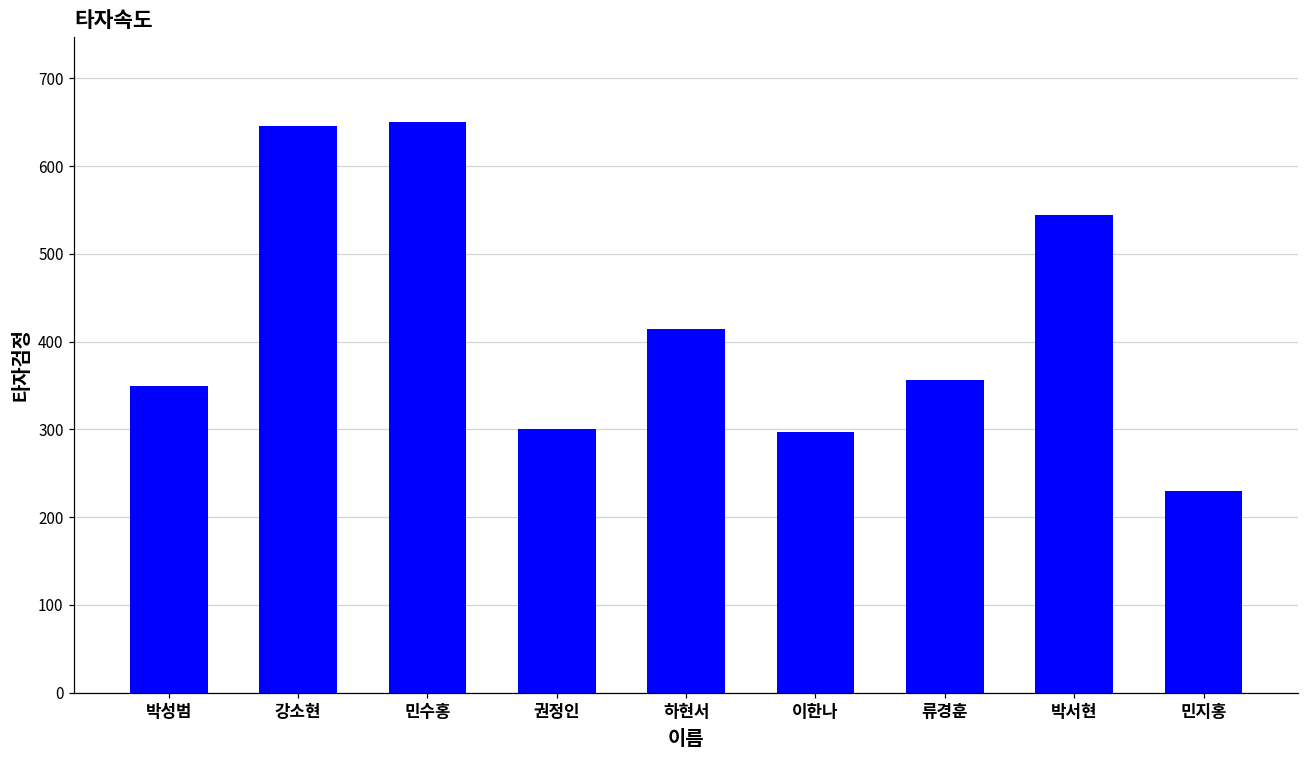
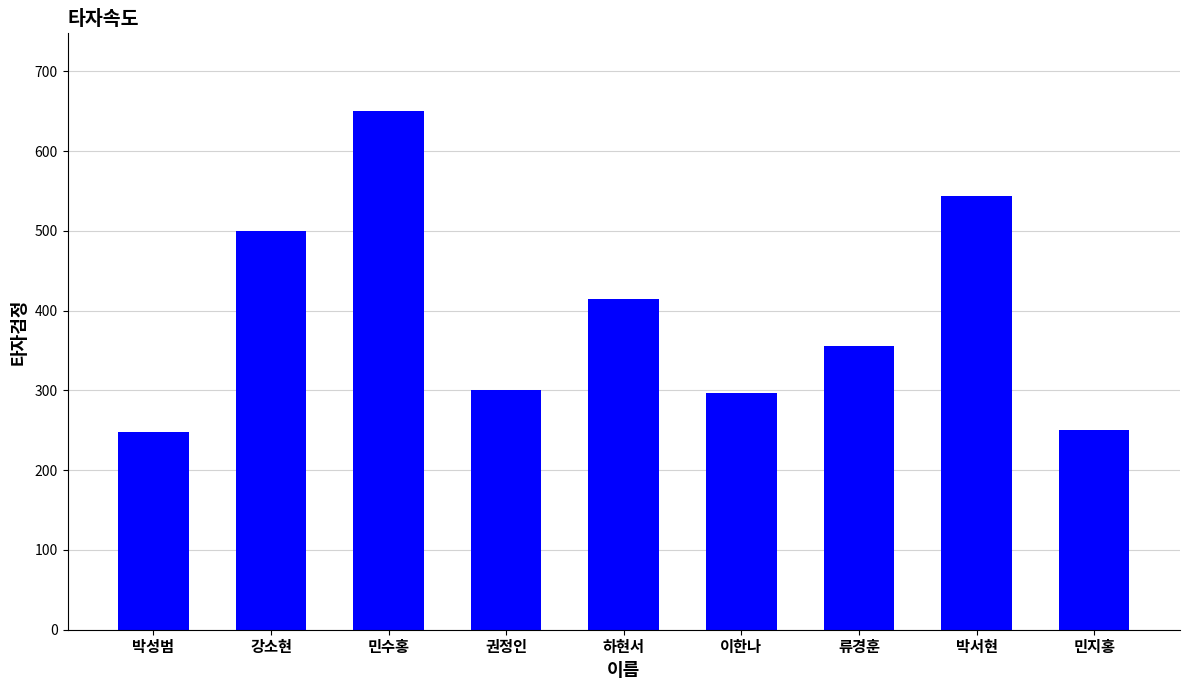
박성범: 350 -> 250
강소현: 650 -> 500
민지홍: 230 -> 250
